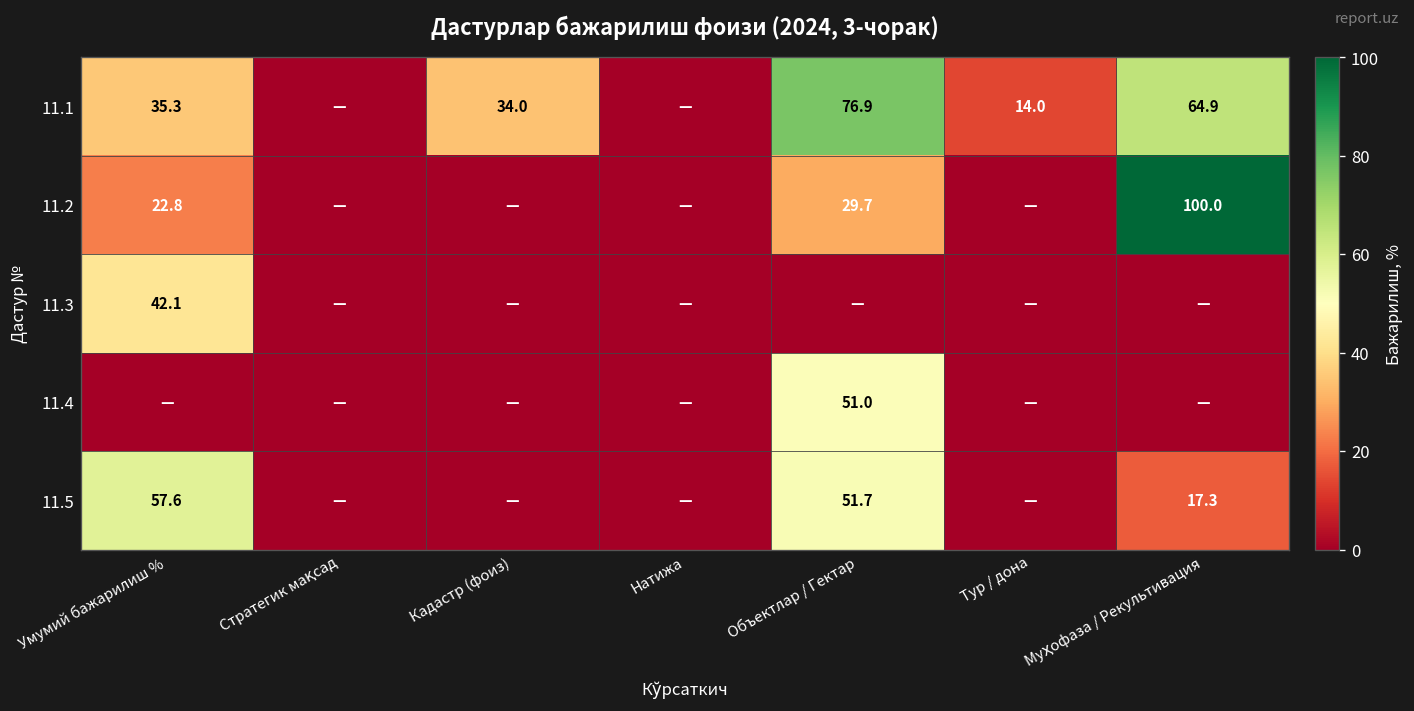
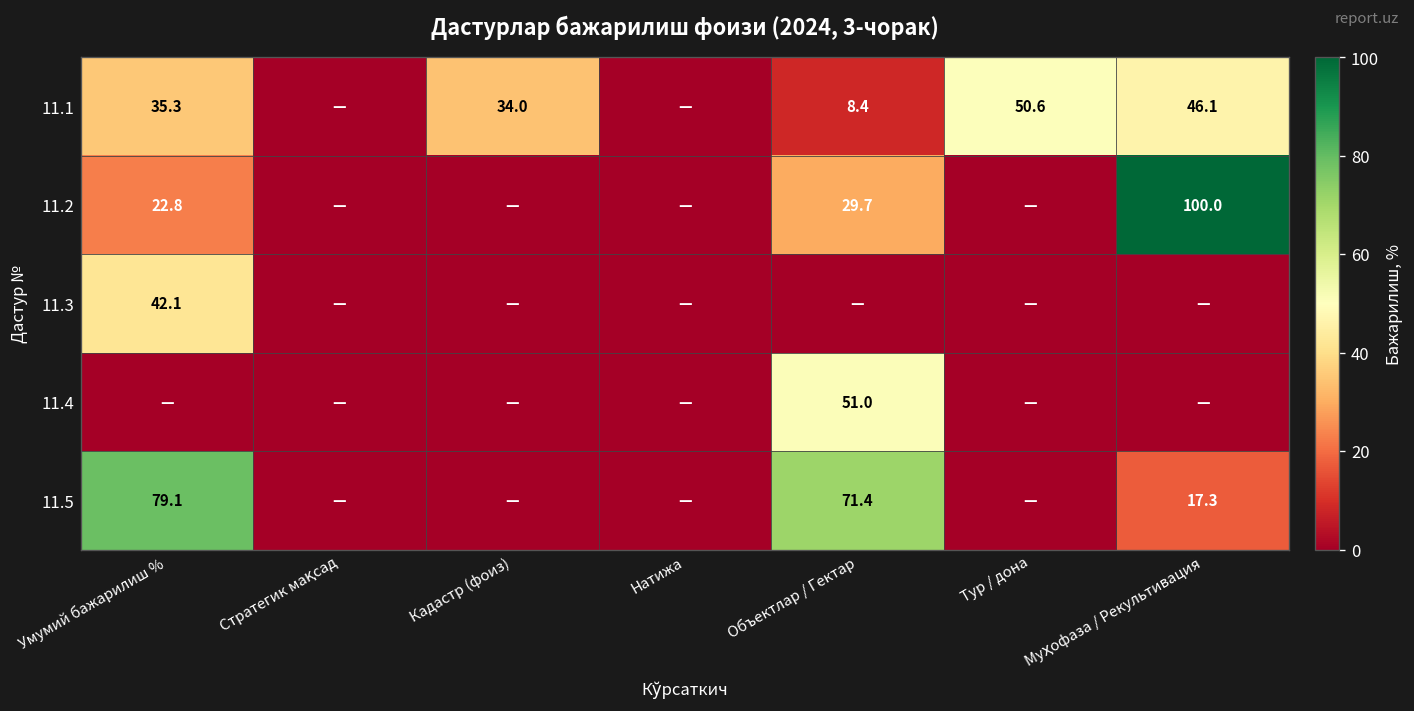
11.1, Объектлар / Гектар: 76.9 -> 8.4
11.1, Тур / дона: 14.0 -> 50.6
11.1, Муҳофаза / Рекультивация: 64.9 -> 46.1
11.5, Умумий бажарилиш %: 57.6 -> 79.1
11.5, Объектлар / Гектар: 51.7 -> 71.4
